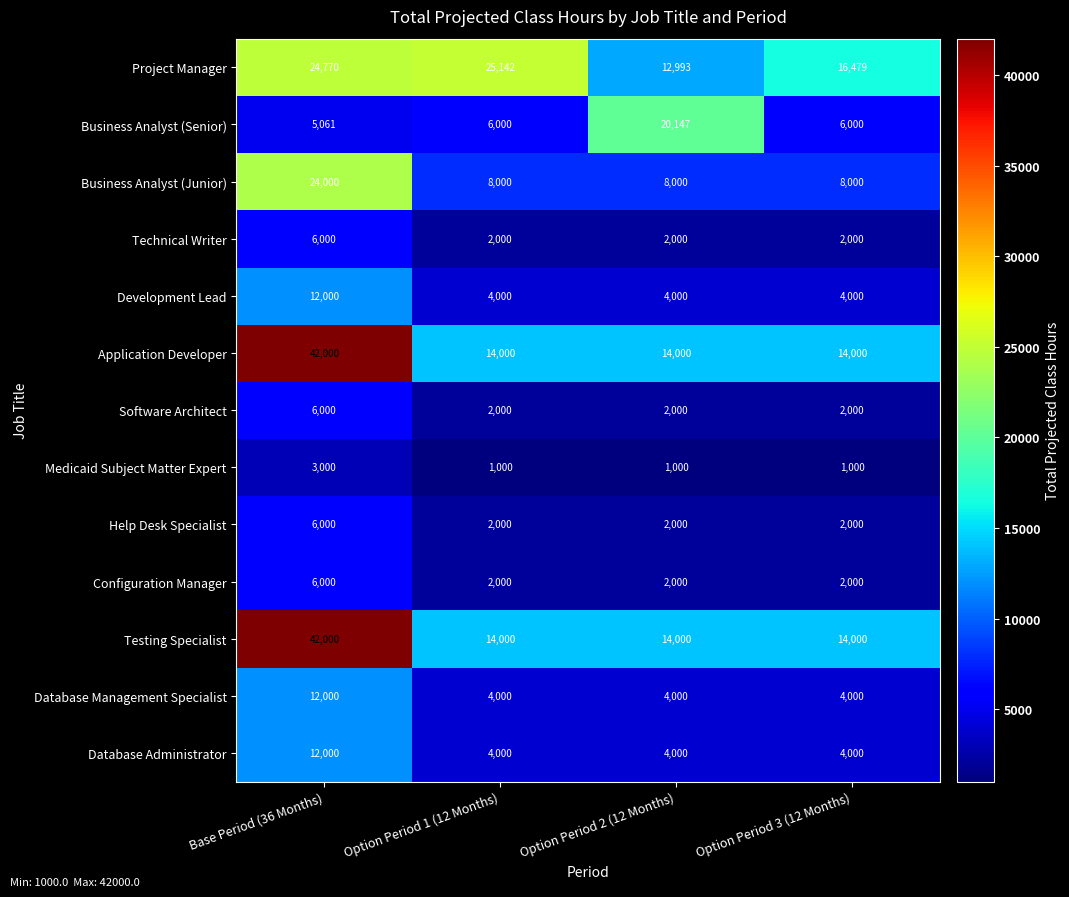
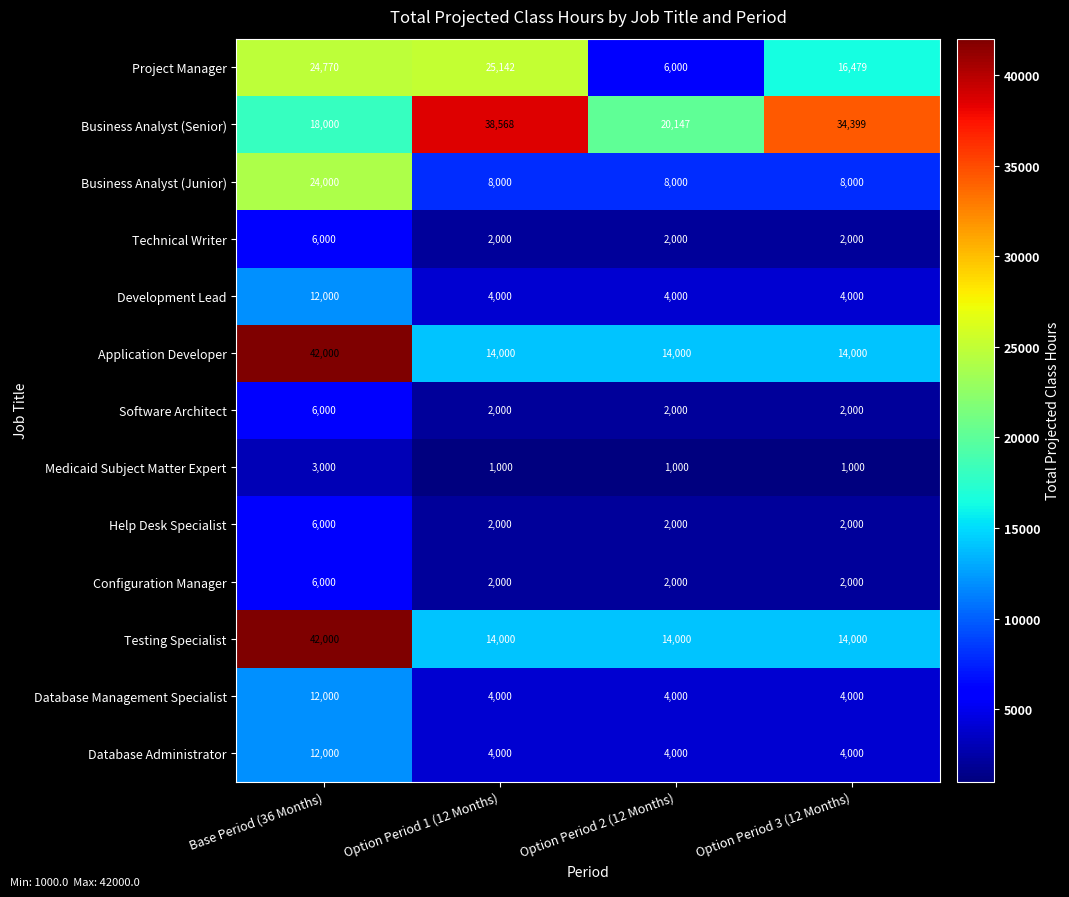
Project Manager, Option Period 2 (12 Months): 12,993 -> 6,000
Business Analyst (Senior), Base Period (36 Months): 5,061 -> 18,000
Business Analyst (Senior), Option Period 1 (12 Months): 6,000 -> 38,568
Business Analyst (Senior), Option Period 3 (12 Months): 6,000 -> 34,399
